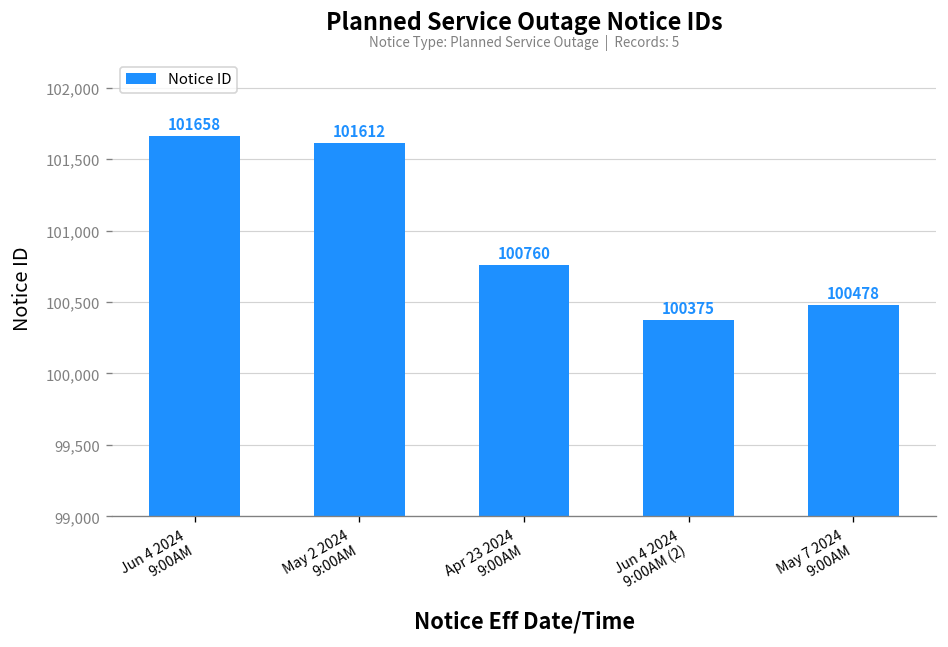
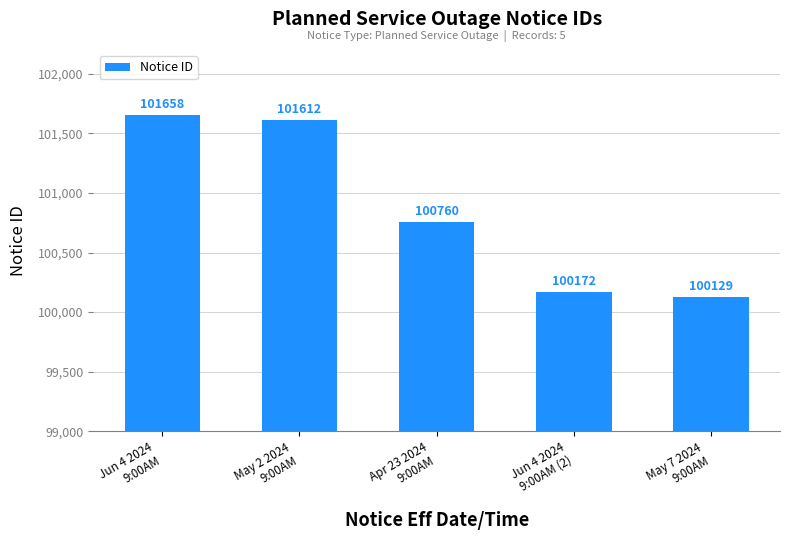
Jun 4 2024 9:00AM (2): 100375 -> 100172
May 7 2024 9:00AM: 100478 -> 100129
